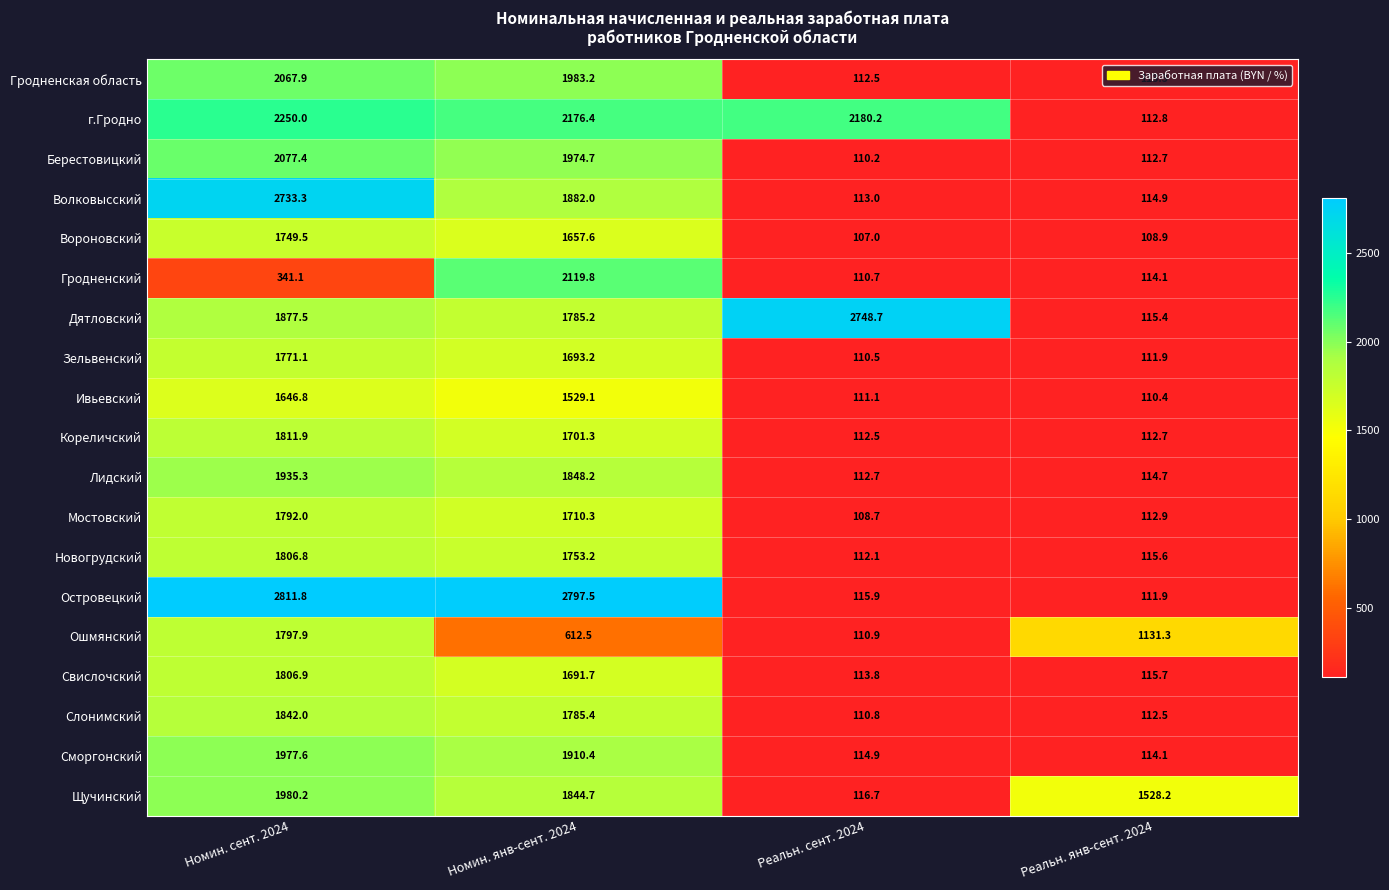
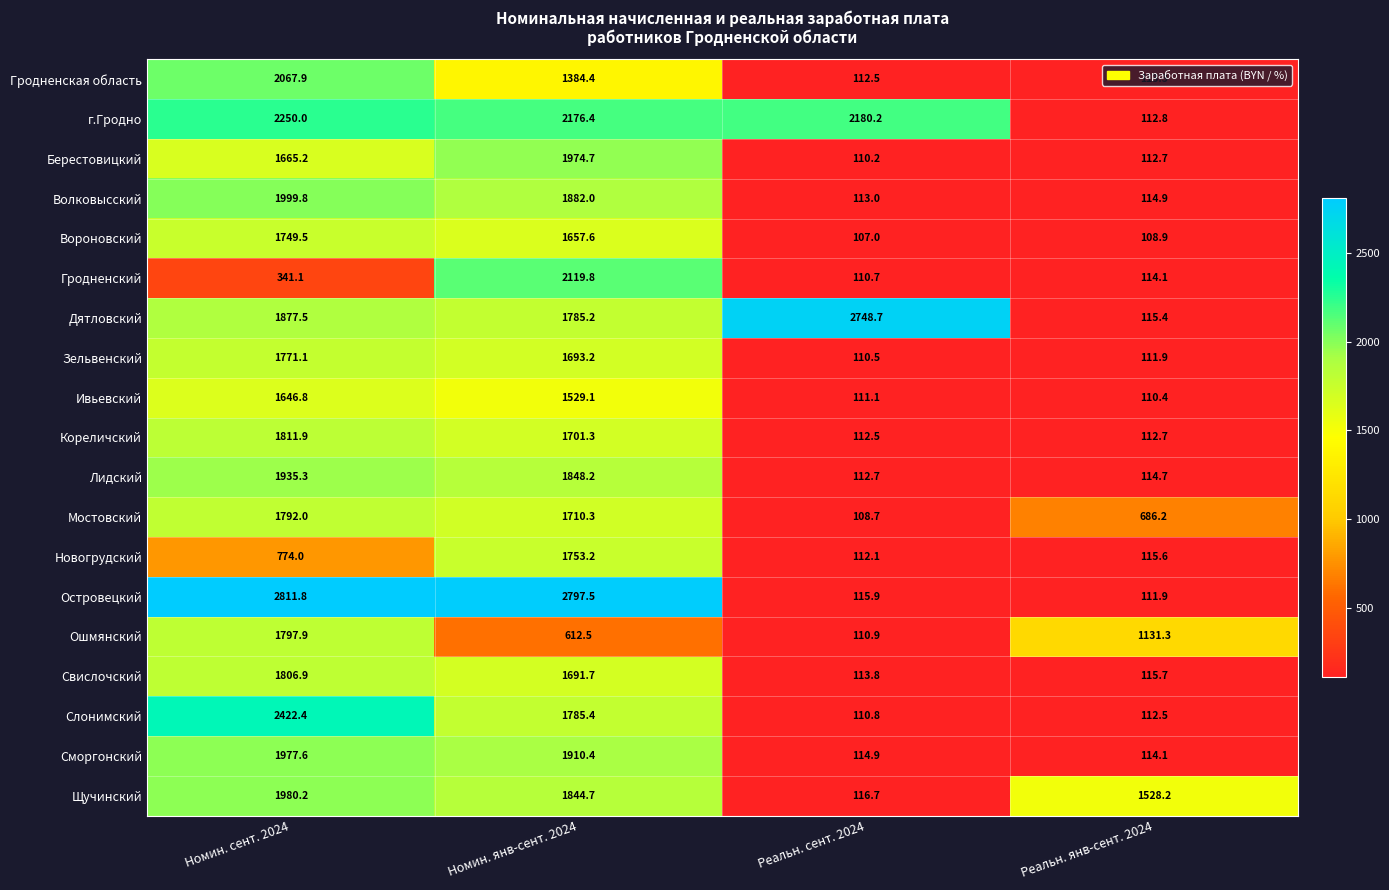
Гродненская область, Номин. янв-сент. 2024: 1983.2 -> 1384.4
Берестовицкий, Номин. сент. 2024: 2077.4 -> 1665.2
Волковысский, Номин. сент. 2024: 2733.3 -> 1999.8
Мостовский, Реальн. янв-сент. 2024: 112.9 -> 686.2
Новогрудский, Номин. сент. 2024: 1806.8 -> 774.0
Слонимский, Номин. сент. 2024: 1842.0 -> 2422.4
